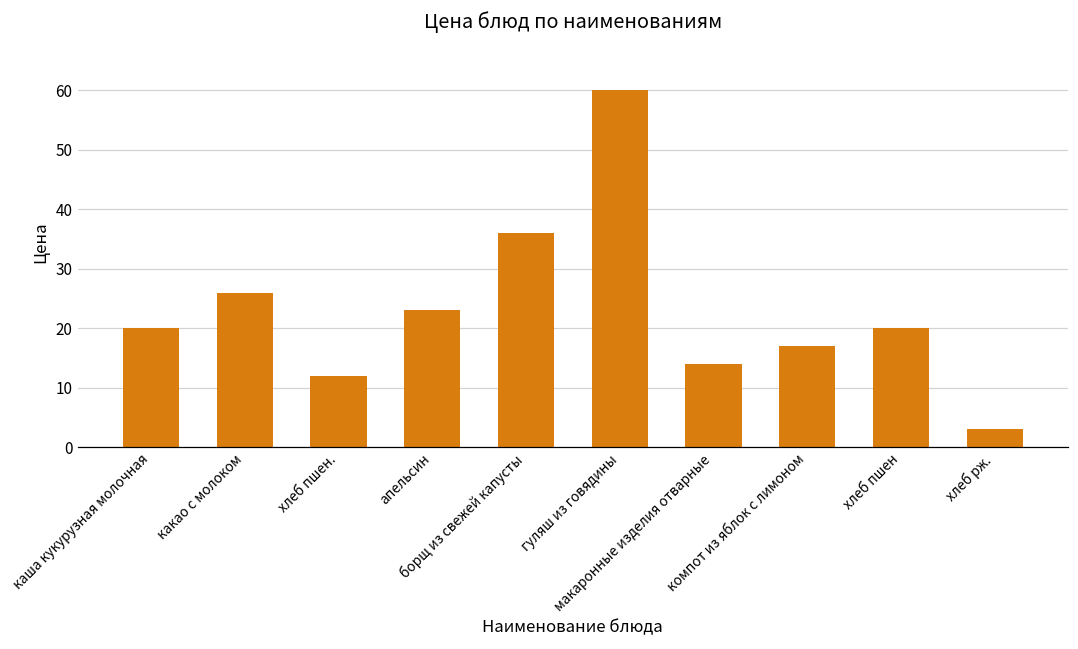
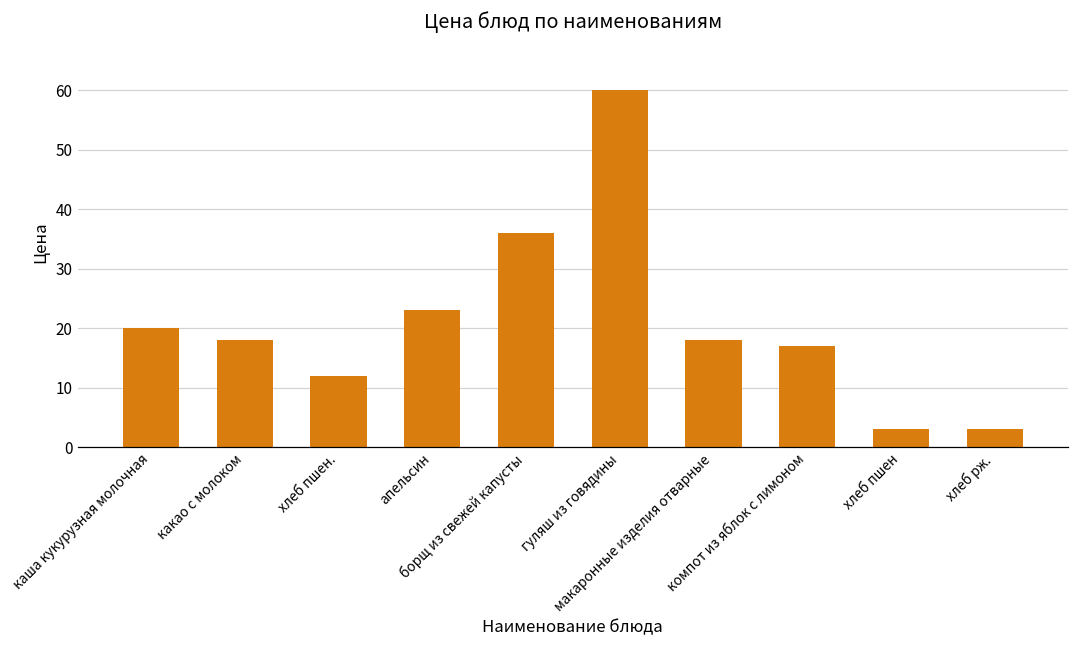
какао с молоком: 26 -> 18
макаронные изделия отварные: 14 -> 18
хлеб пшен: 20 -> 3
